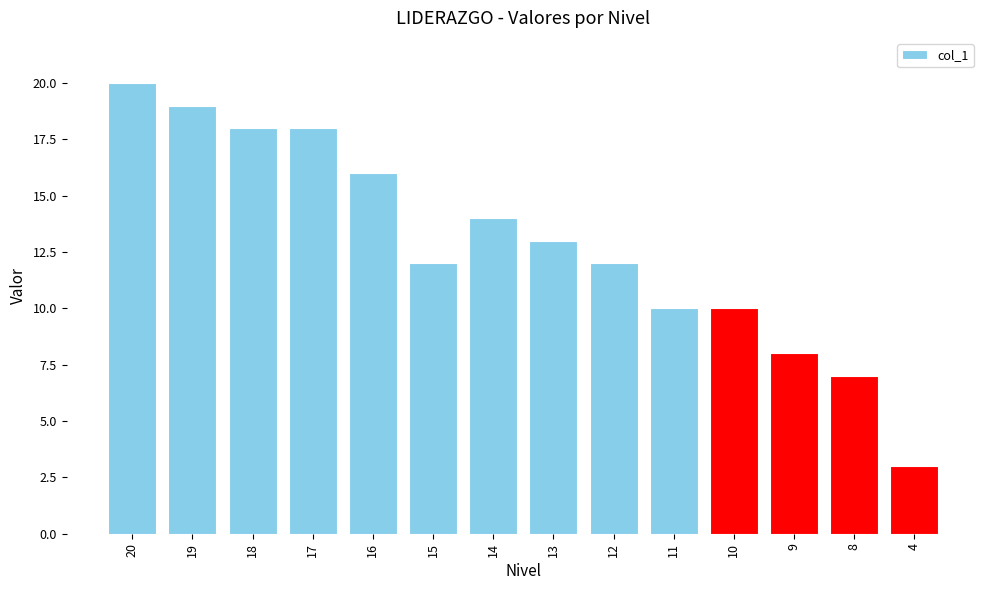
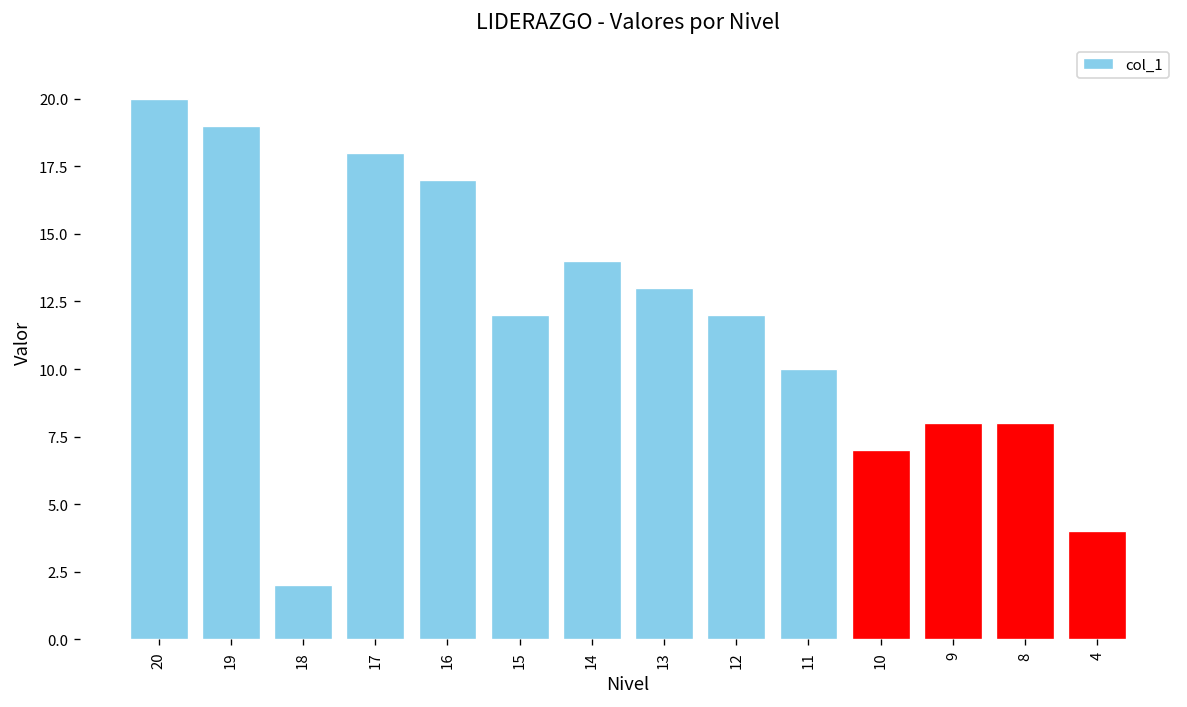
18: 18 -> 2
16: 16 -> 17
10: 10 -> 7
8: 7 -> 8
4: 3 -> 4
